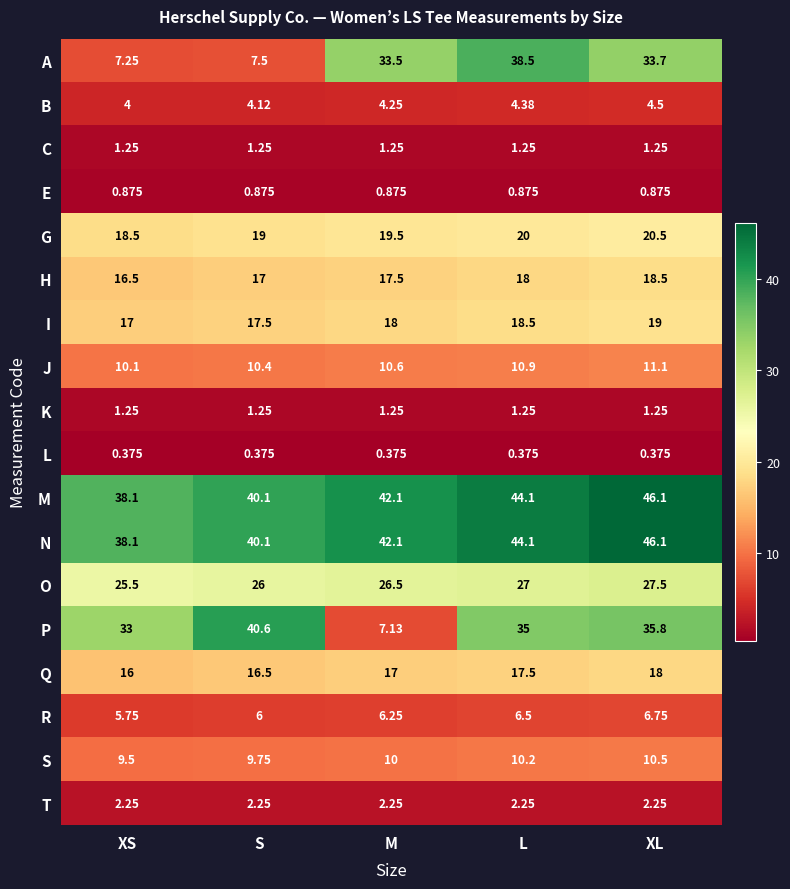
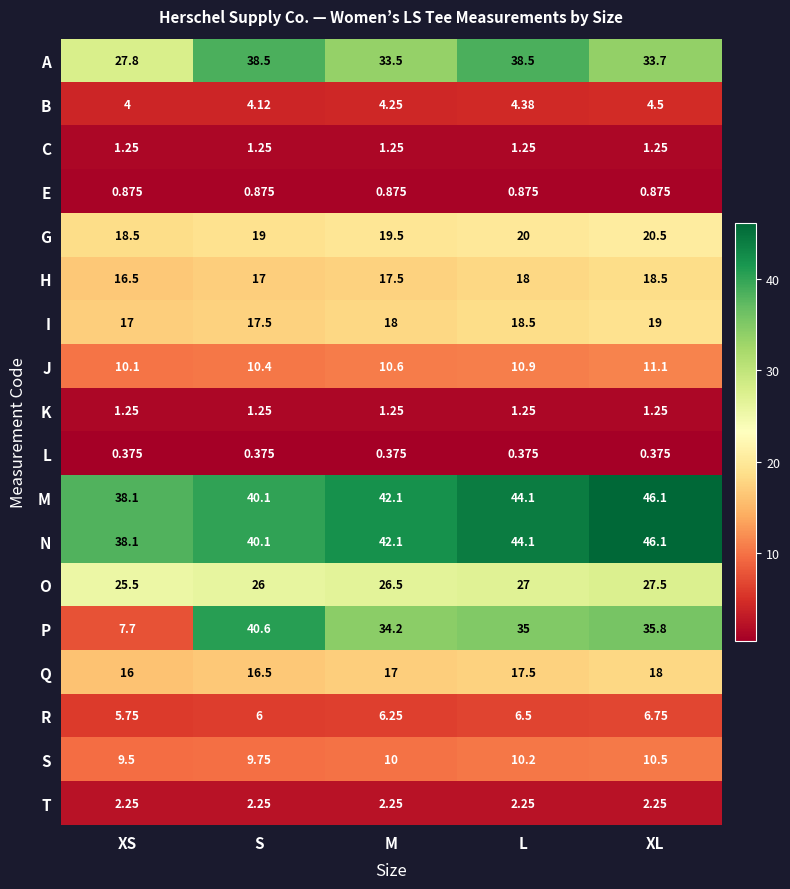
A, XS: 7.25 -> 27.8
A, S: 7.5 -> 38.5
P, XS: 33 -> 7.7
P, M: 7.13 -> 34.2
